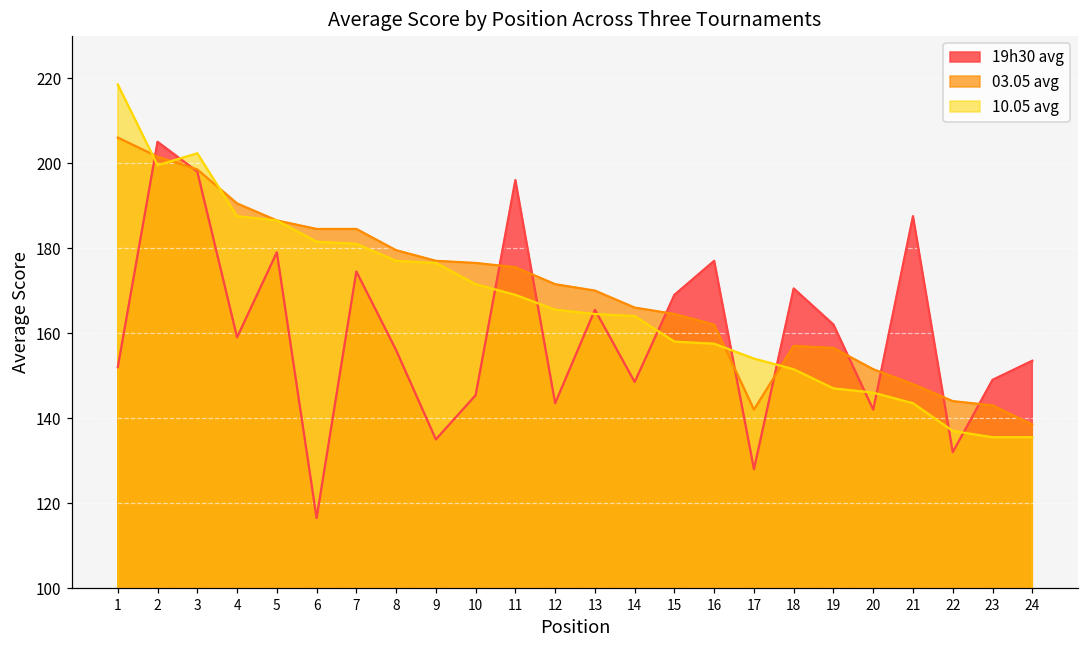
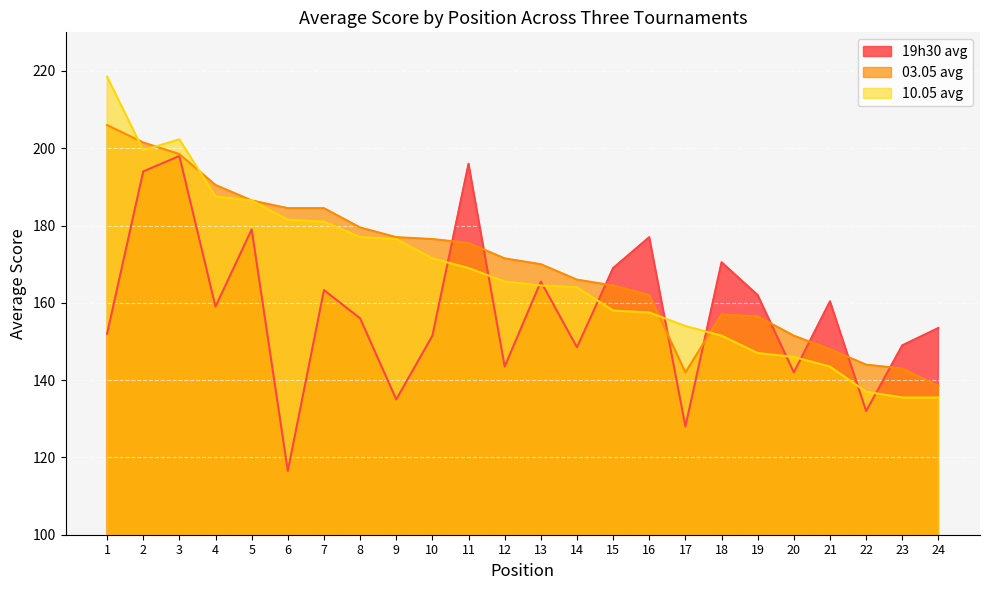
19h30 avg, 2: 205 -> 194
19h30 avg, 7: 175 -> 163
19h30 avg, 10: 145 -> 152
19h30 avg, 21: 188 -> 160
